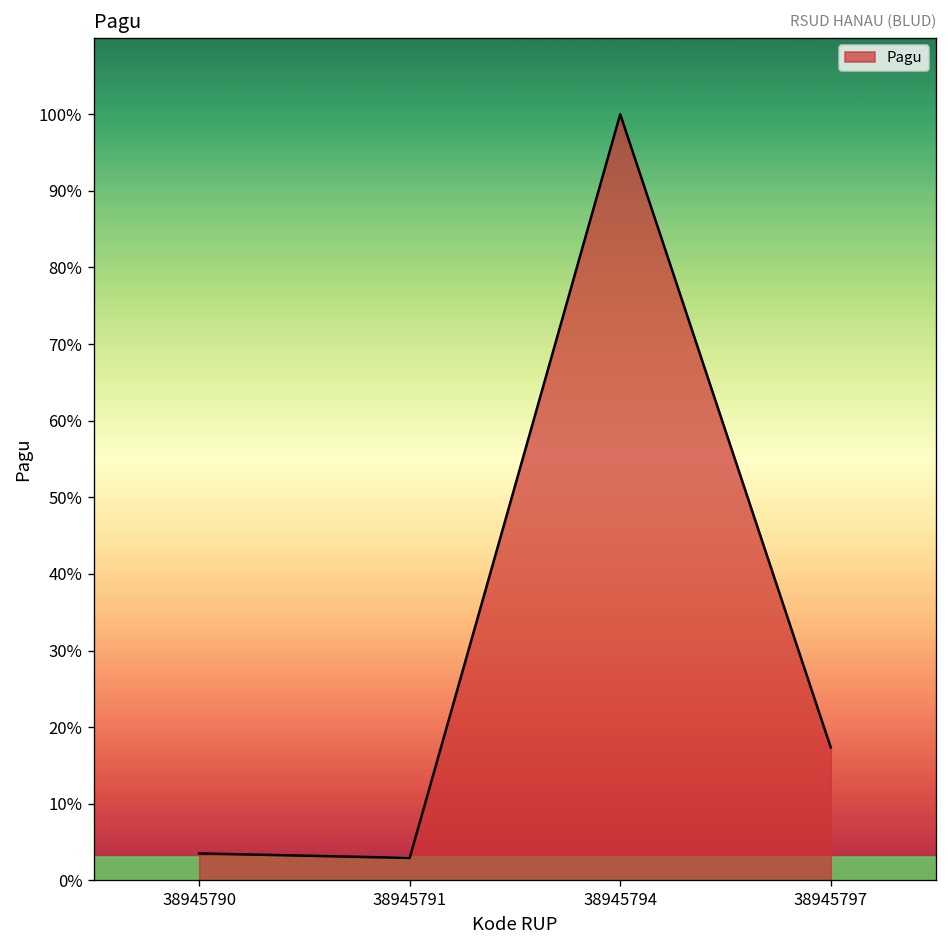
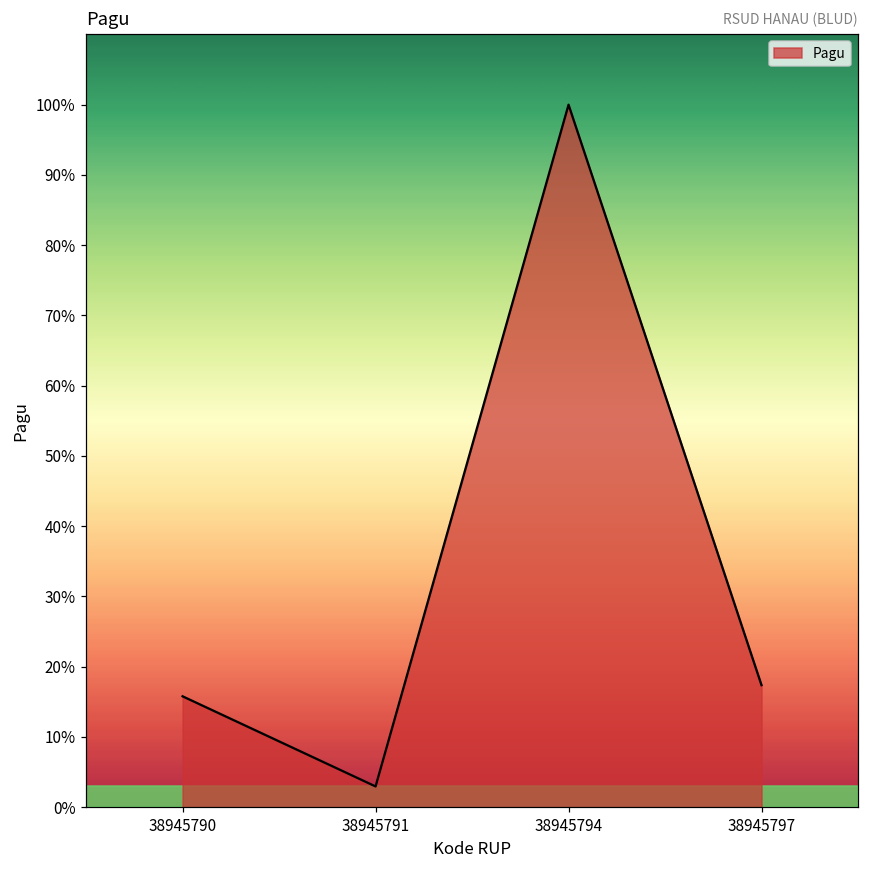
38945790: 4% -> 16%
